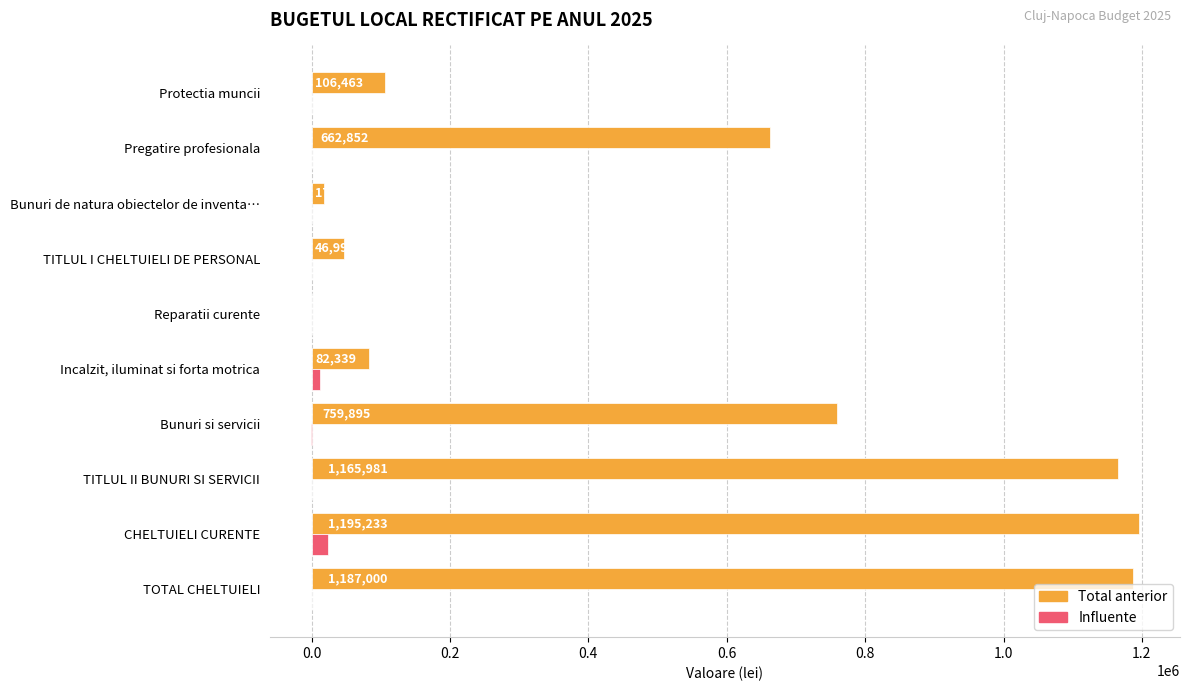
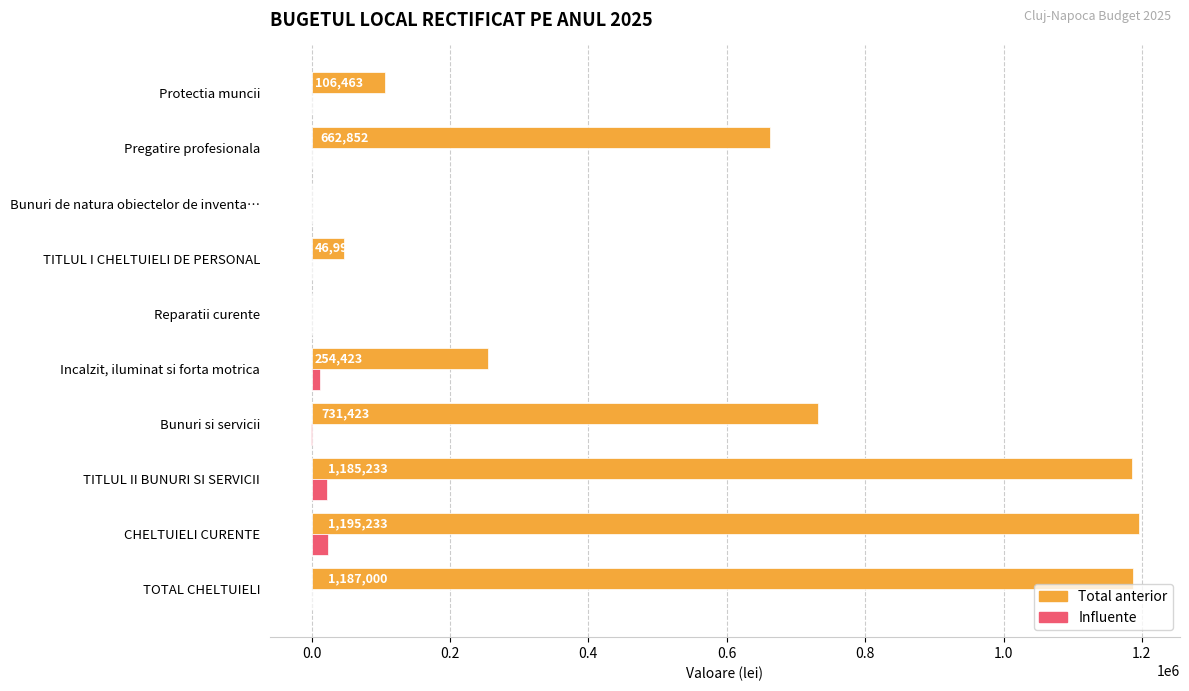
Total anterior, Bunuri de natura obiectelor de inventa…: 20000 -> 0
Total anterior, Incalzit, iluminat si forta motrica: 82,339 -> 254,423
Total anterior, Bunuri si servicii: 759,895 -> 731,423
Total anterior, TITLUL II BUNURI SI SERVICII: 1,165,981 -> 1,185,233
Influente, TITLUL II BUNURI SI SERVICII: 0 -> 20000
